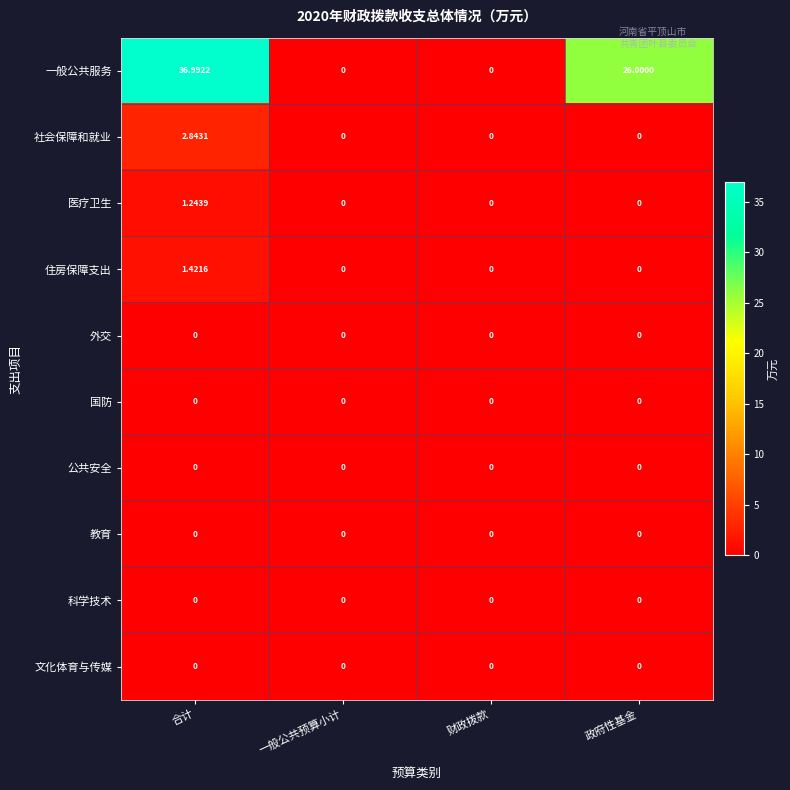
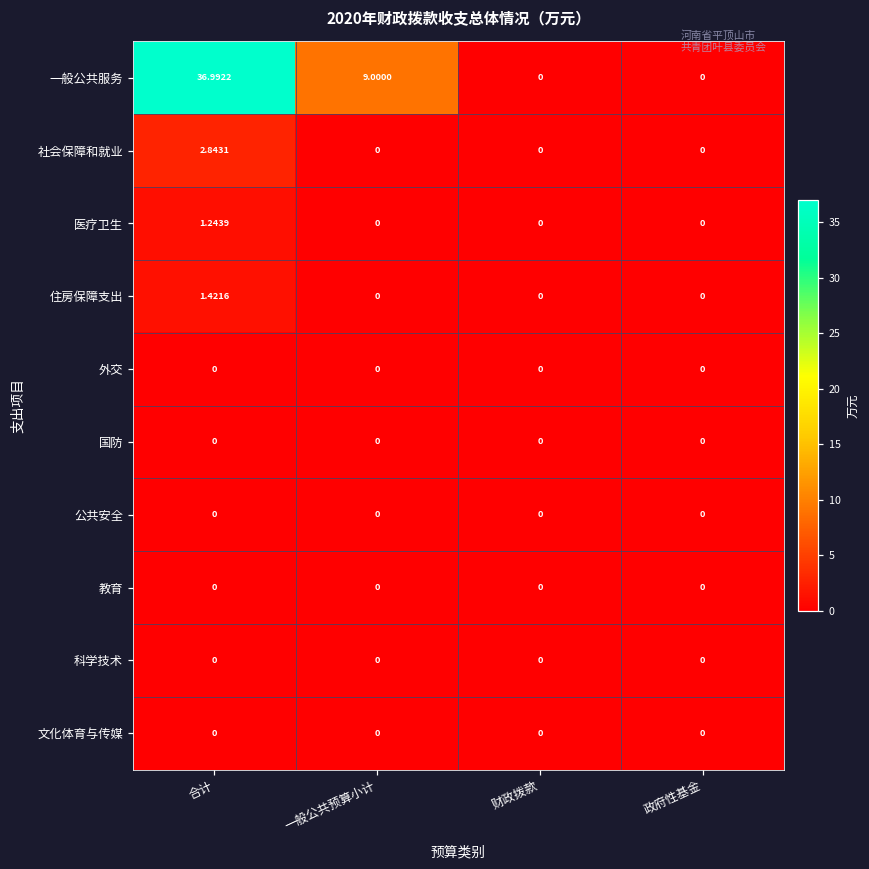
一般公共服务, 一般公共预算小计: 0 -> 9.0000
一般公共服务, 政府性基金: 26.0000 -> 0
